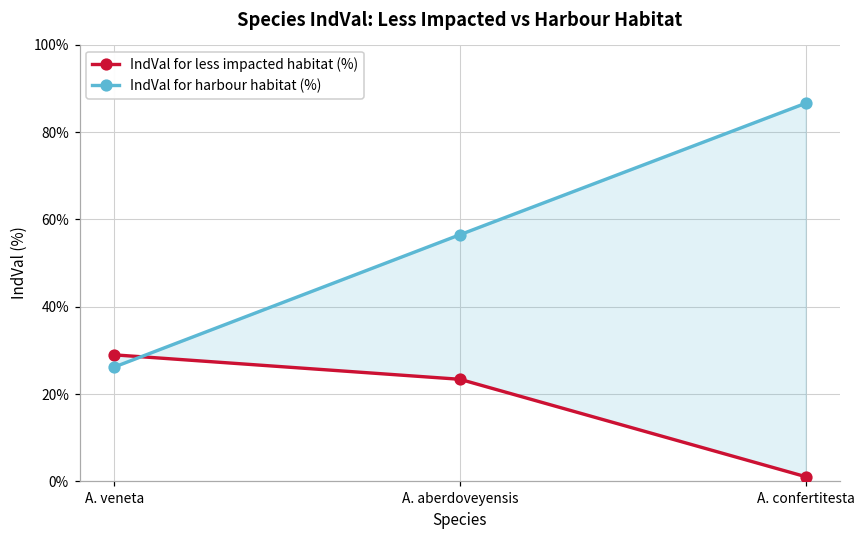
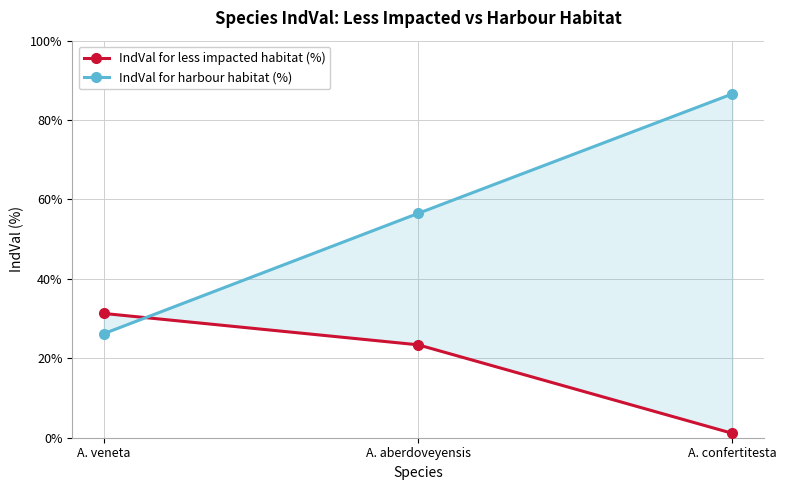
IndVal for less impacted habitat (%), A. veneta: 29% -> 31%
